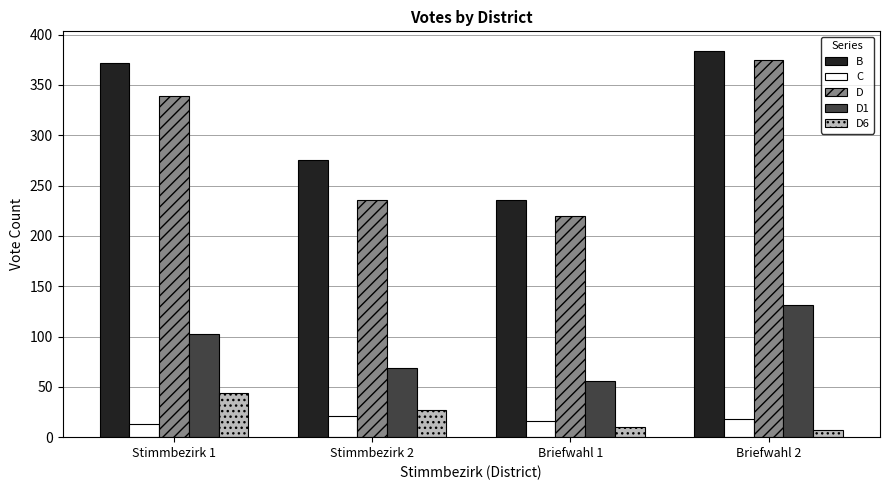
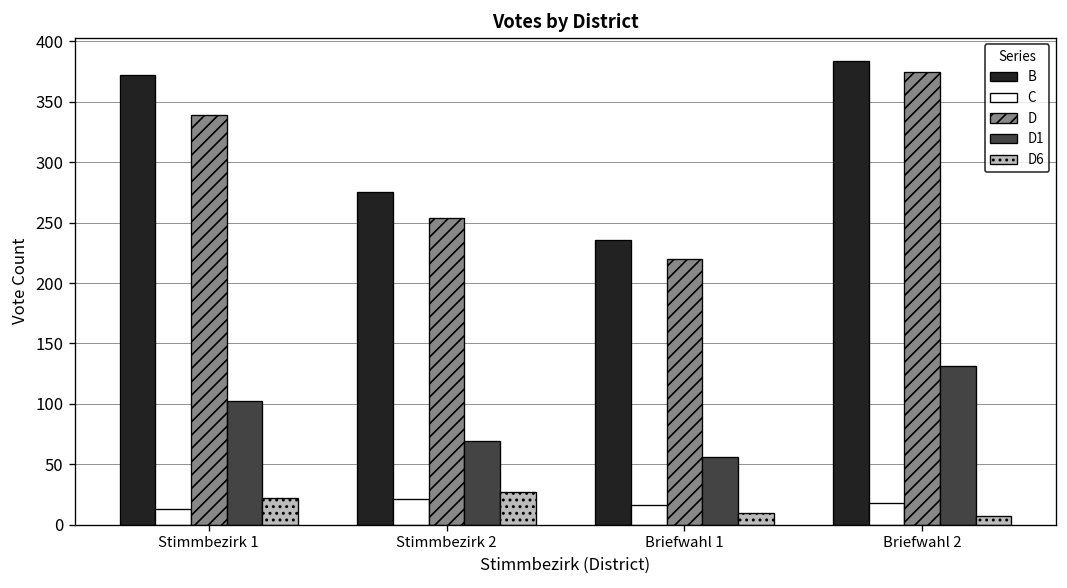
D6, Stimmbezirk 1: 44 -> 22
D, Stimmbezirk 2: 236 -> 254
